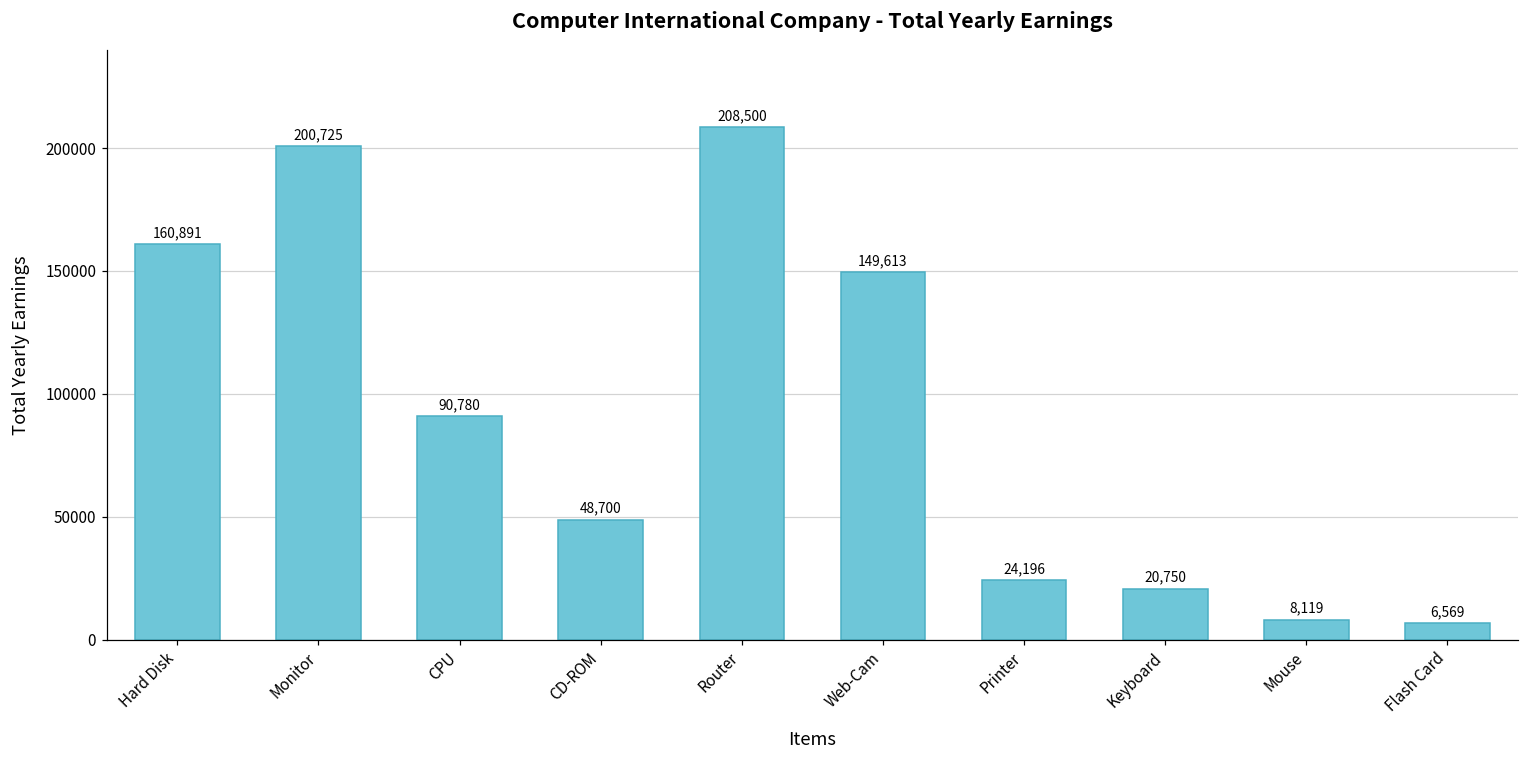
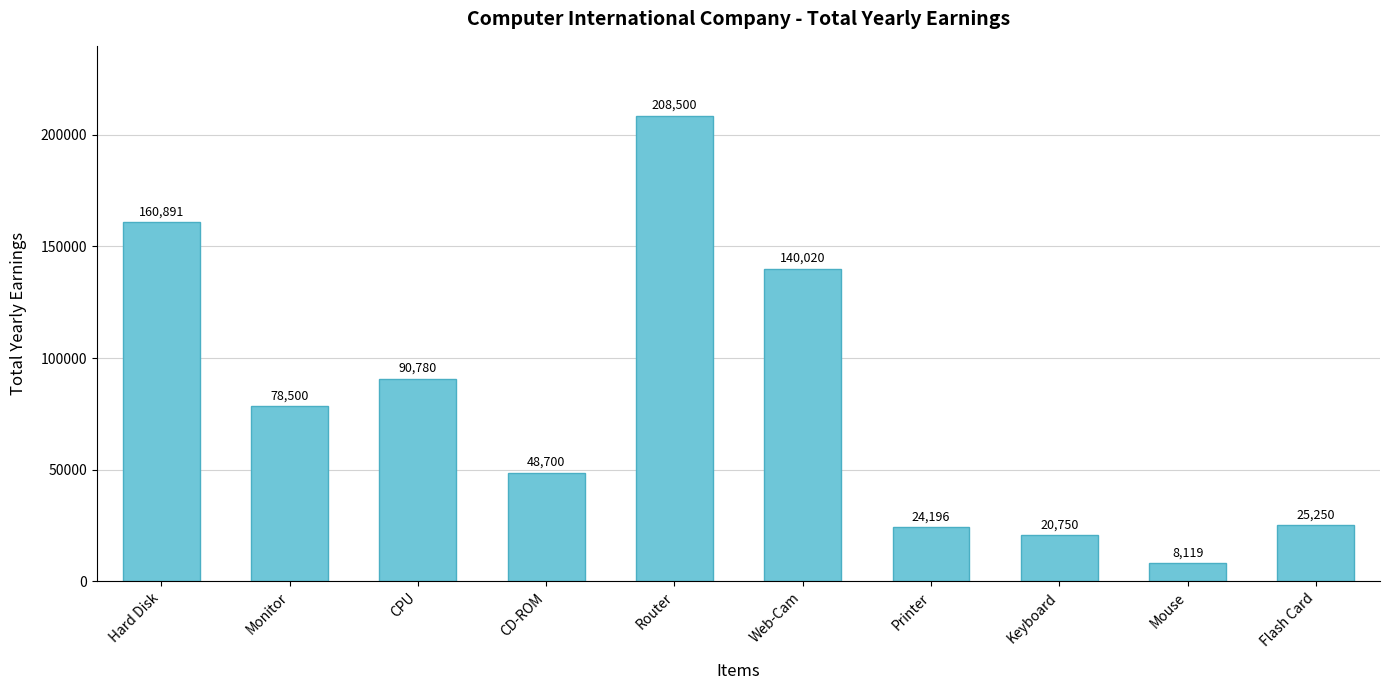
Monitor: 200,725 -> 78,500
Web-Cam: 149,613 -> 140,020
Flash Card: 6,569 -> 25,250
